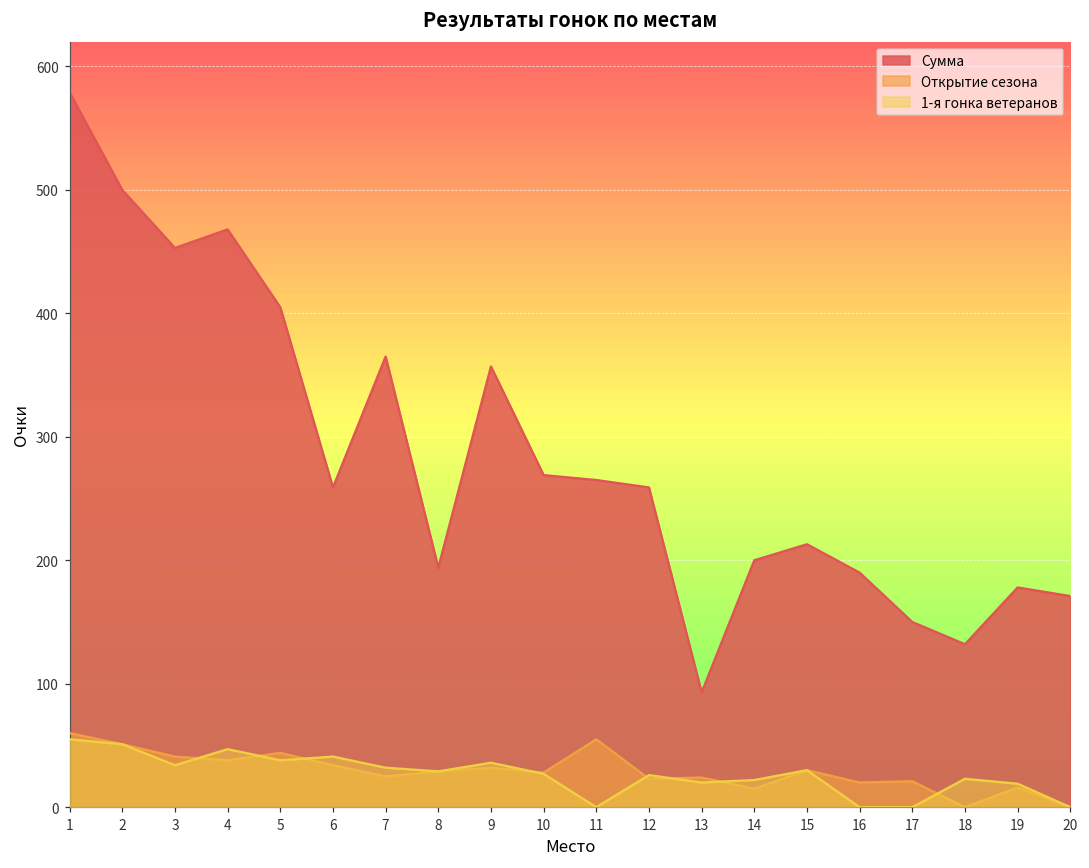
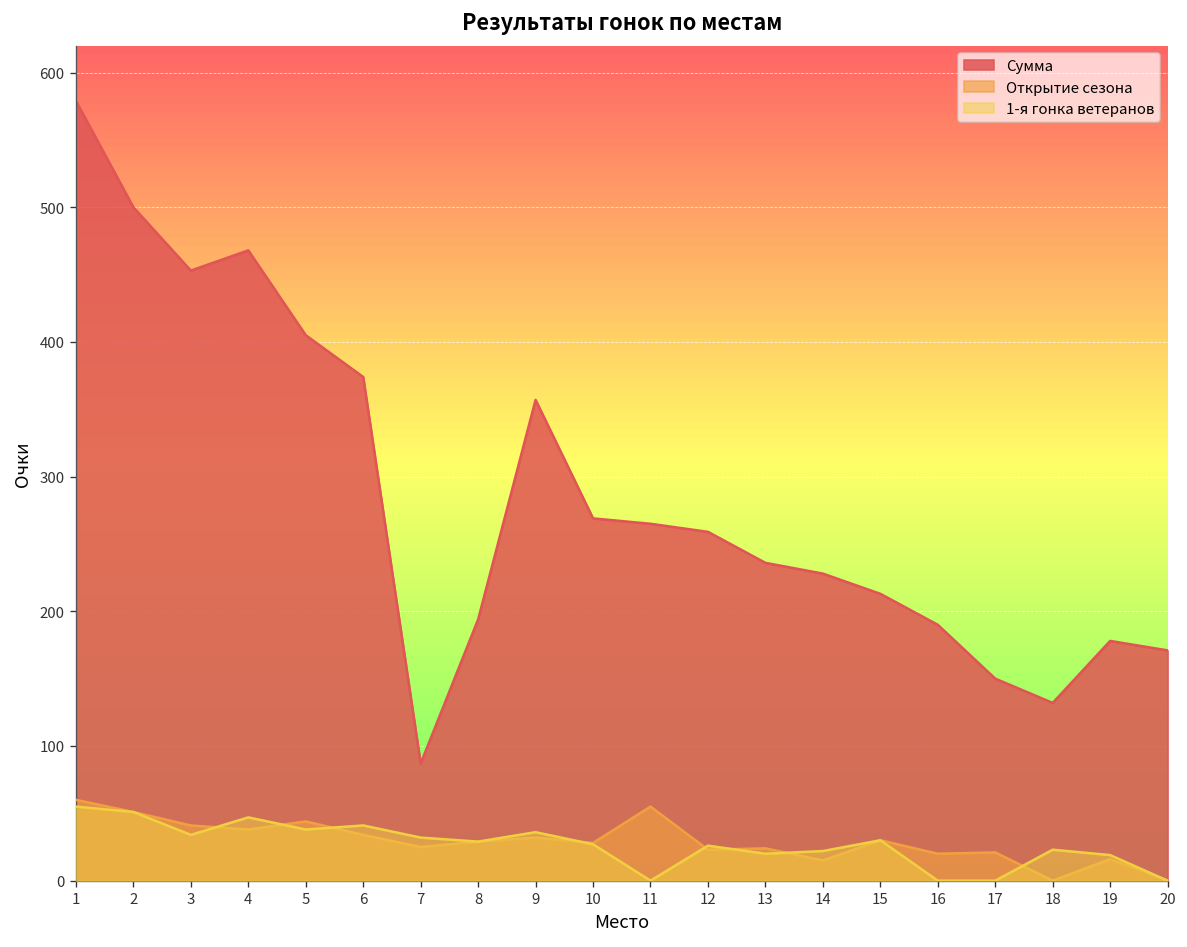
Сумма, 6: 259 -> 374
Сумма, 7: 365 -> 87
Сумма, 13: 93 -> 236
Сумма, 14: 200 -> 228
